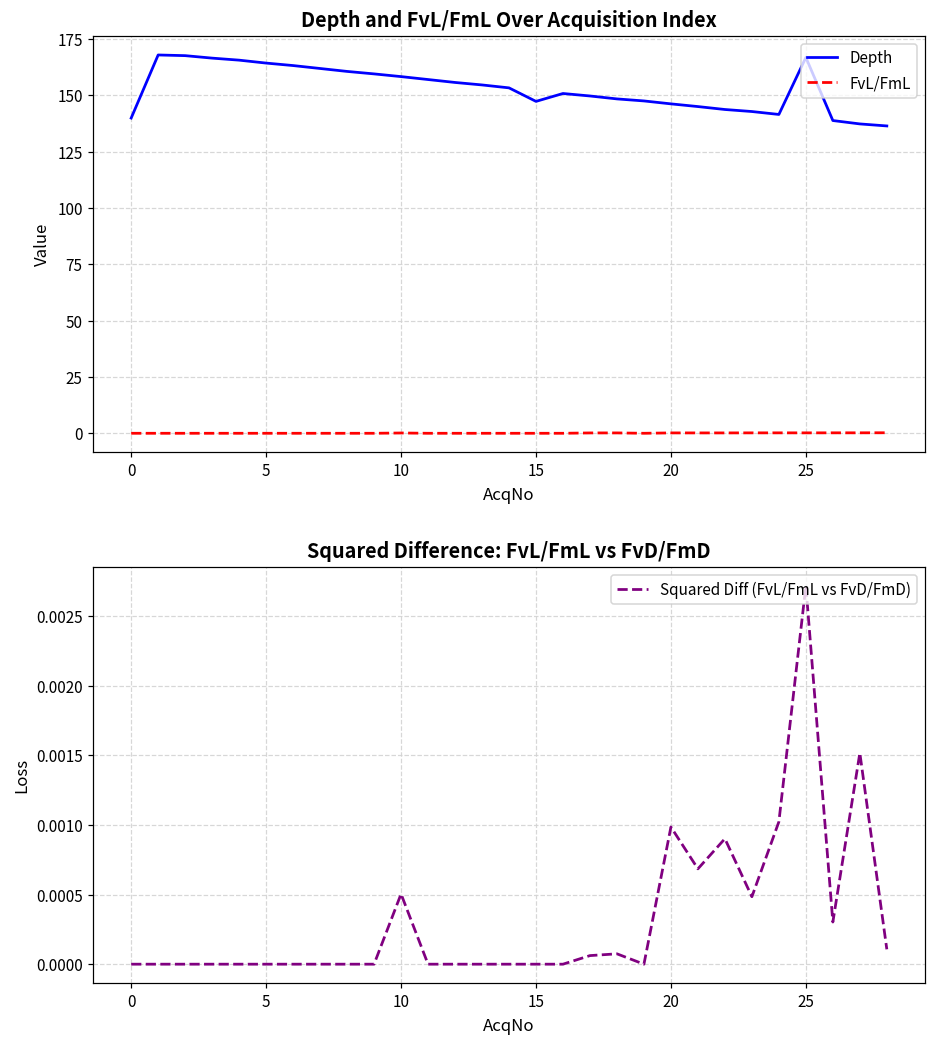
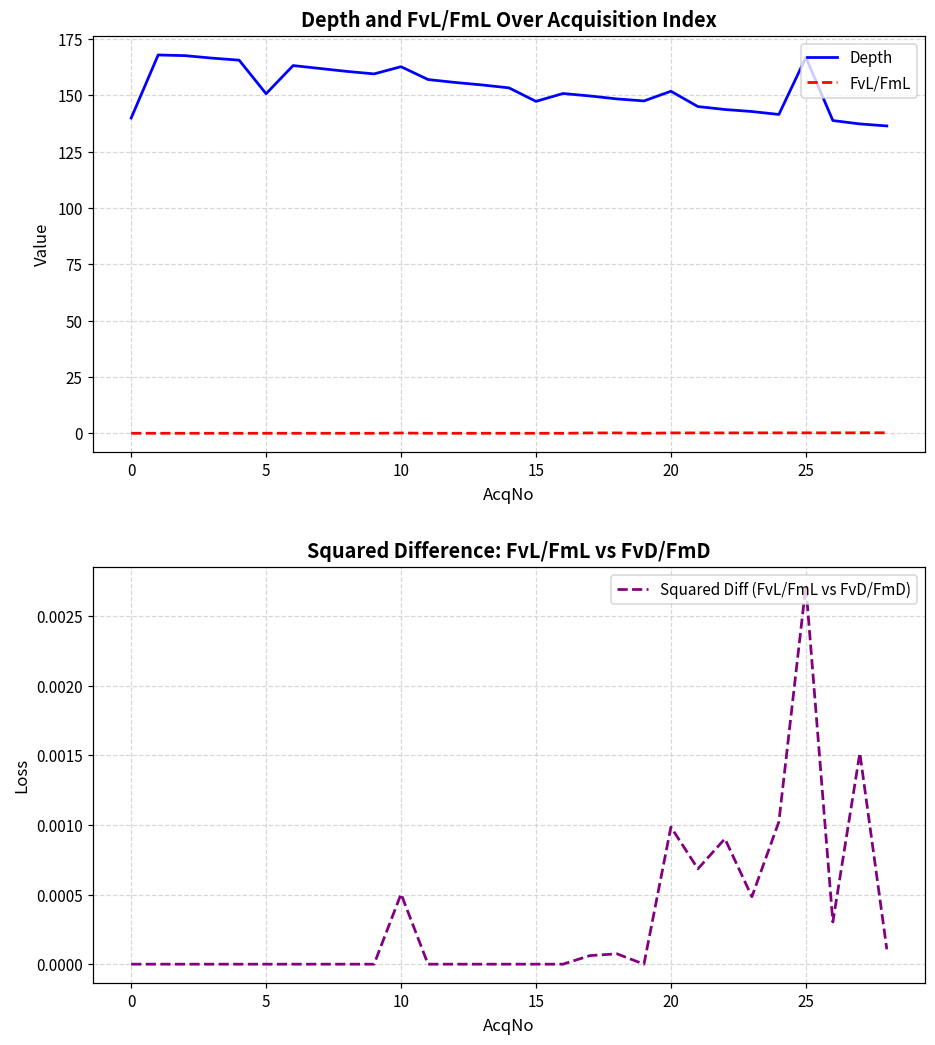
Depth and FvL/FmL Over Acquisition Index, Depth, 5: 164 -> 151
Depth and FvL/FmL Over Acquisition Index, Depth, 10: 158 -> 163
Depth and FvL/FmL Over Acquisition Index, Depth, 20: 146 -> 152
